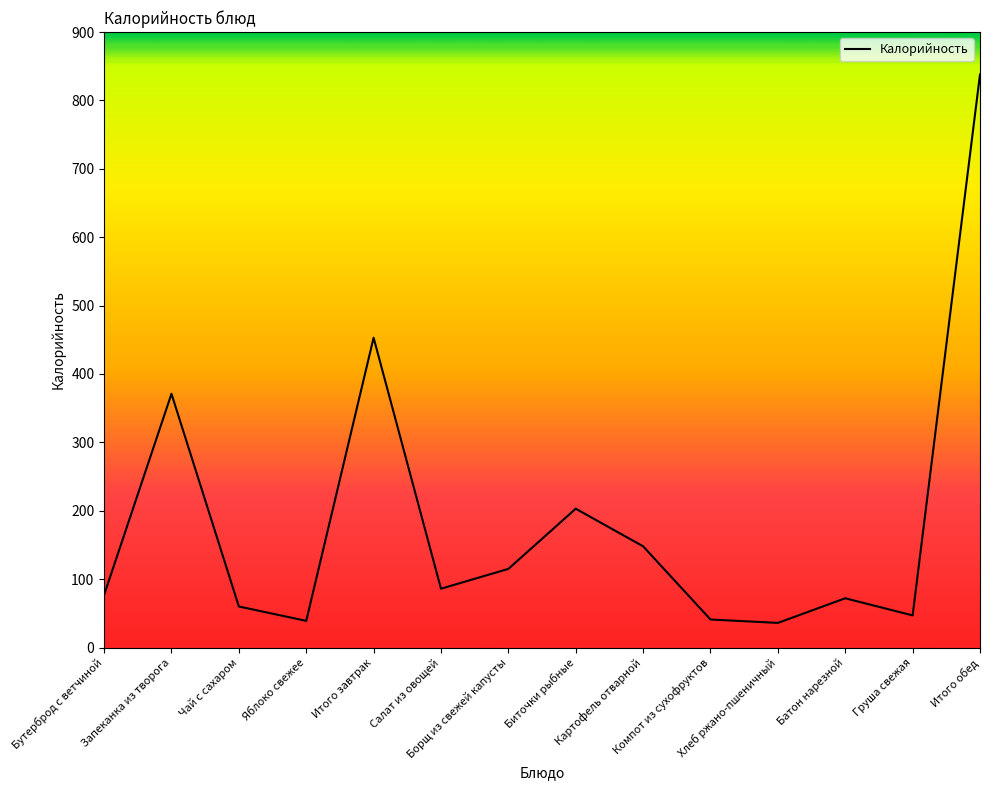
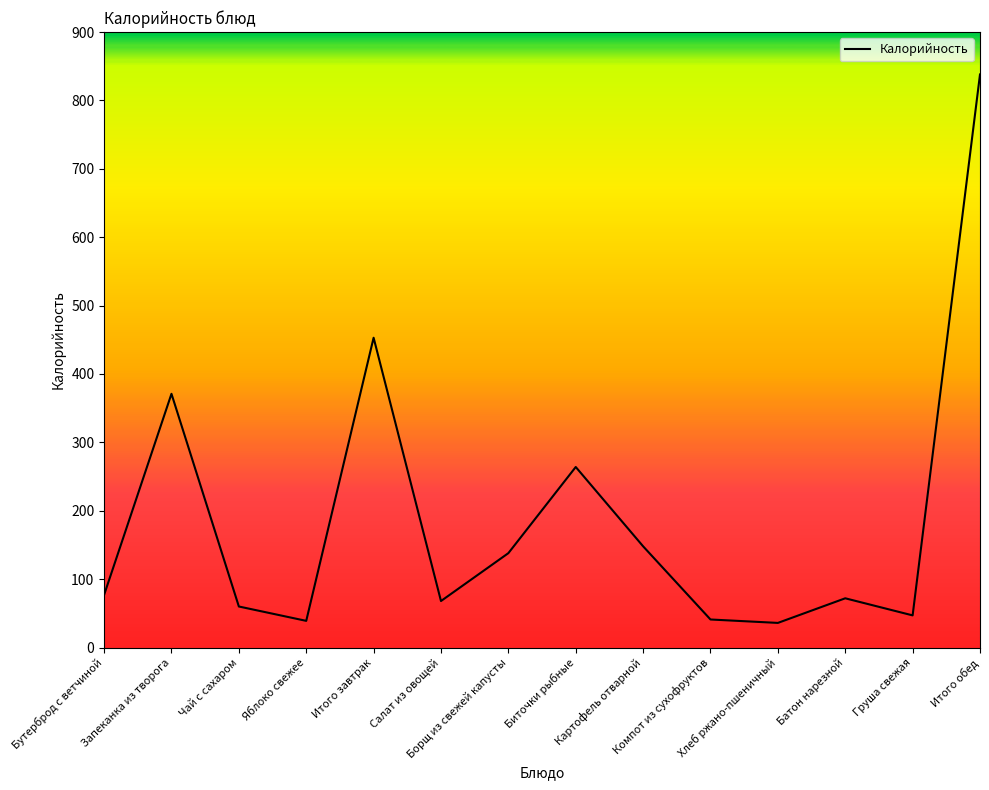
Салат из овощей: 90 -> 70
Борщ из свежей капусты: 120 -> 140
Биточки рыбные: 200 -> 260
